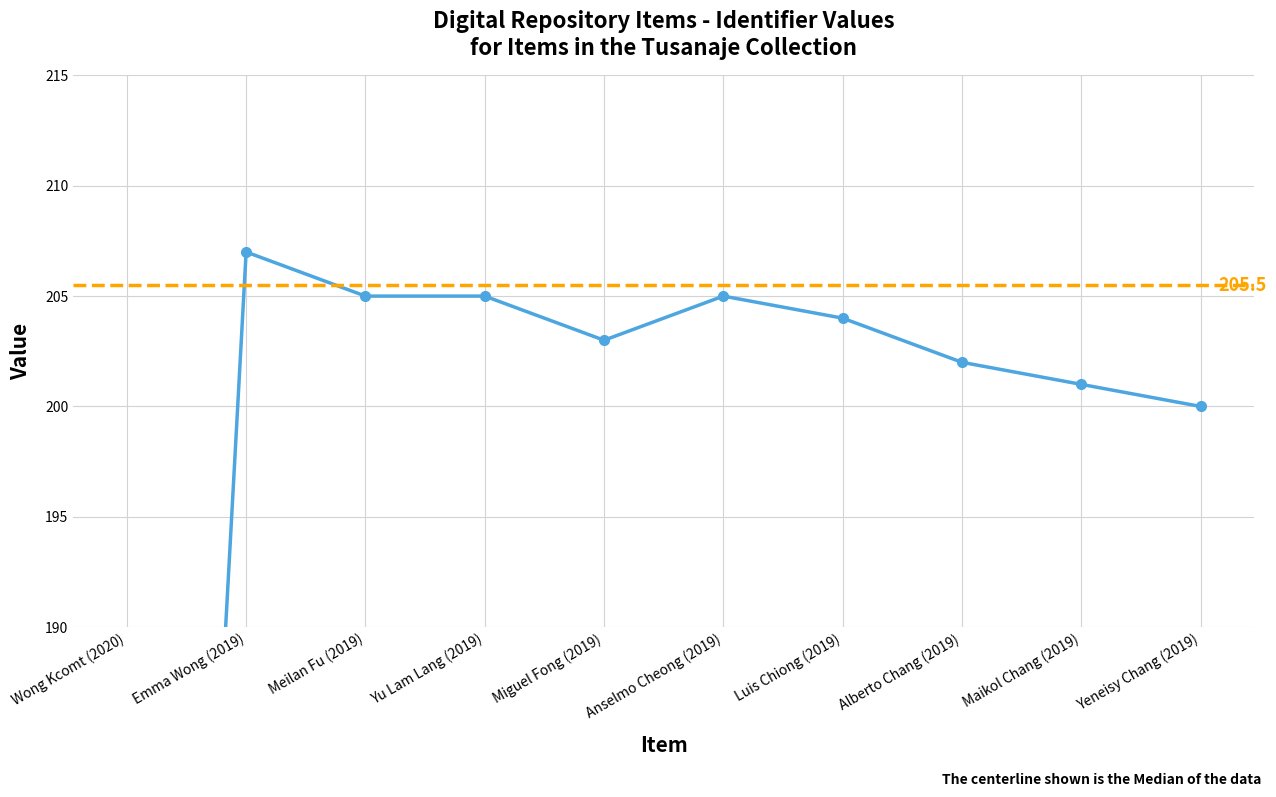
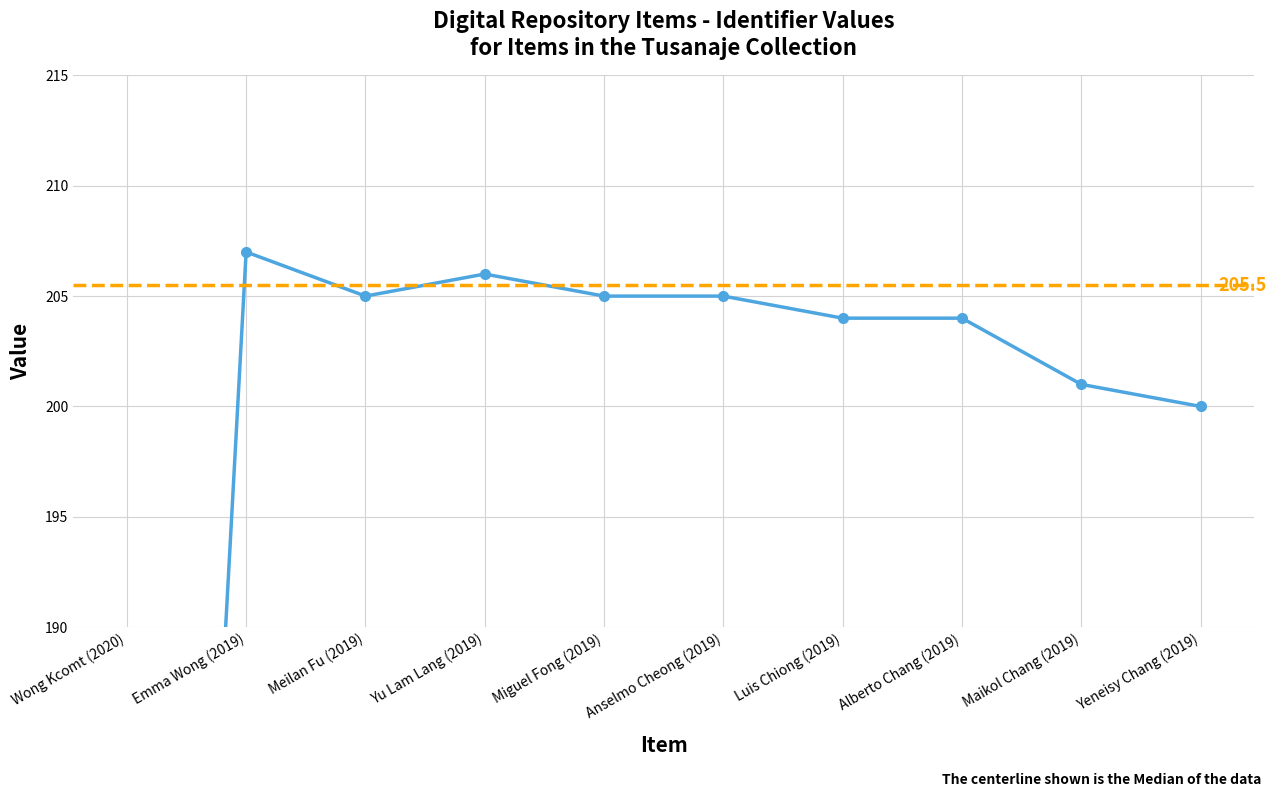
Yu Lam Lang (2019): 205 -> 206
Miguel Fong (2019): 203 -> 205
Alberto Chang (2019): 202 -> 204
